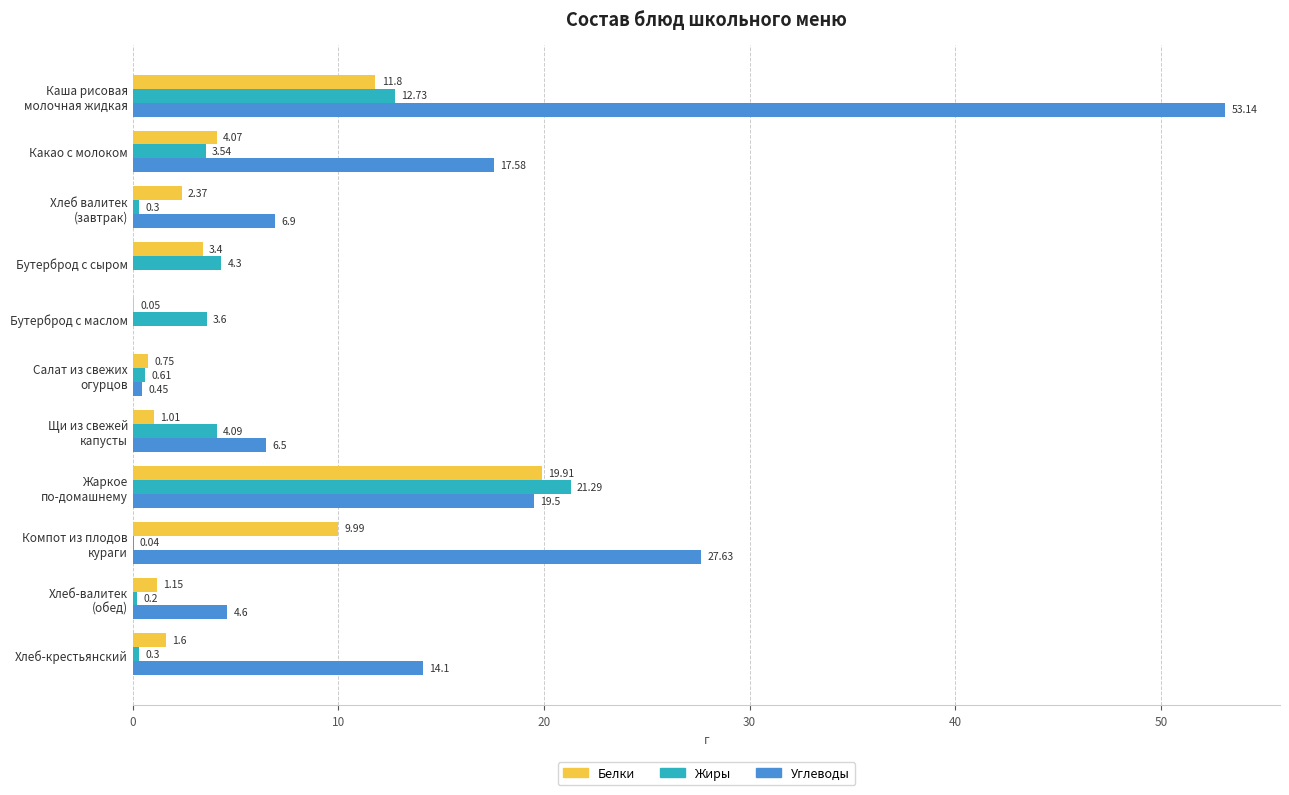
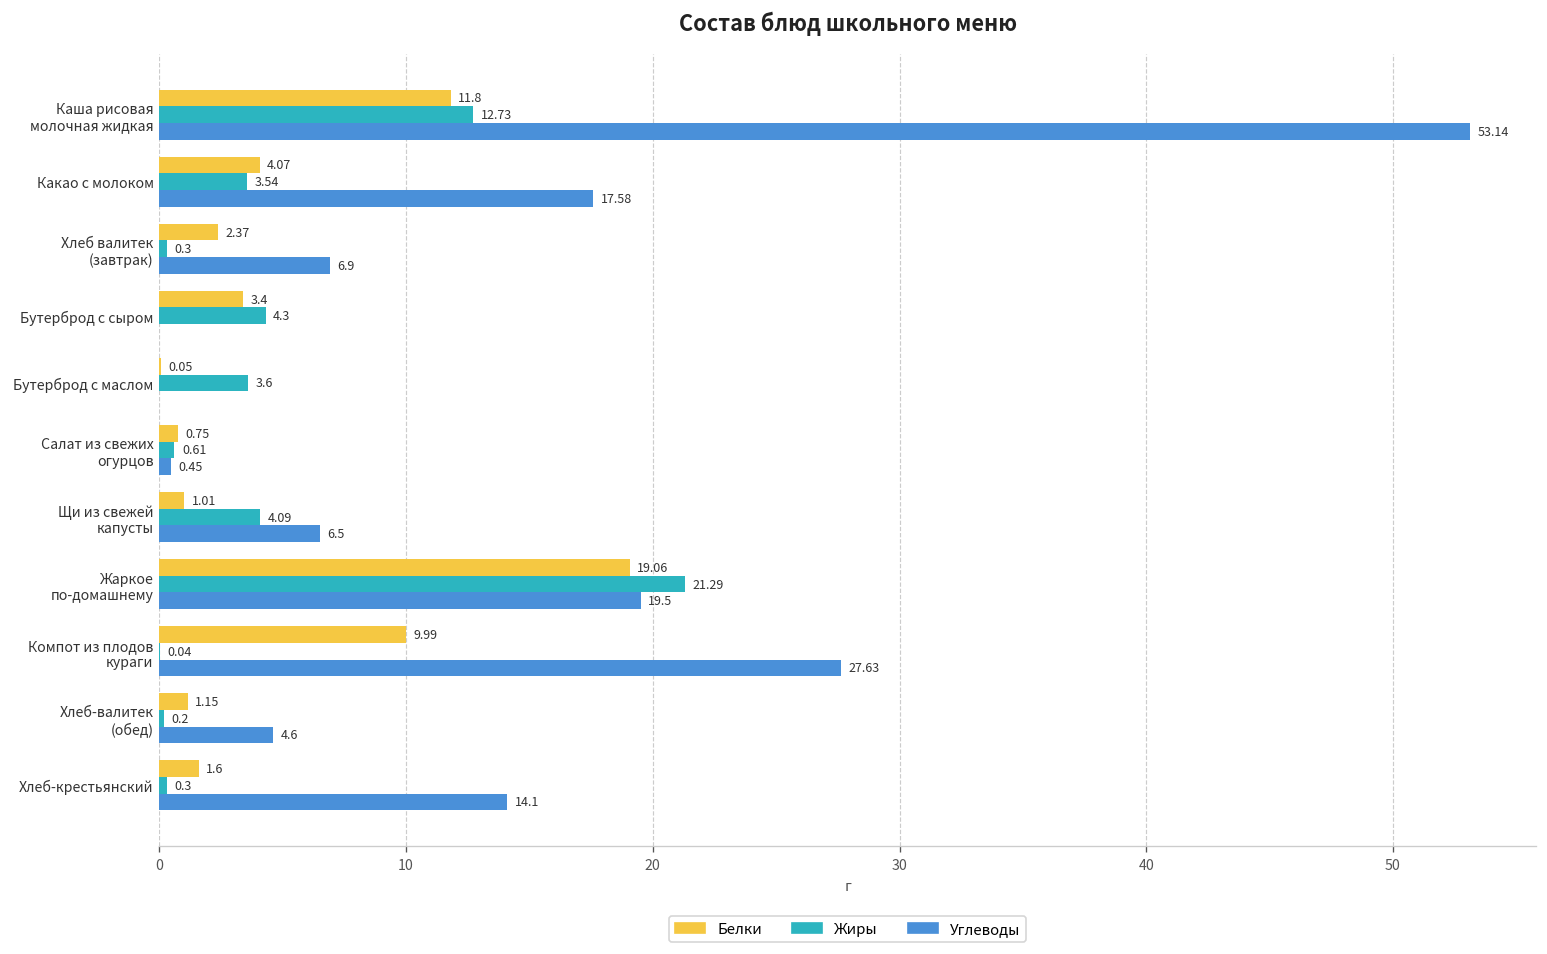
Белки, Жаркое по-домашнему: 19.91 -> 19.06
